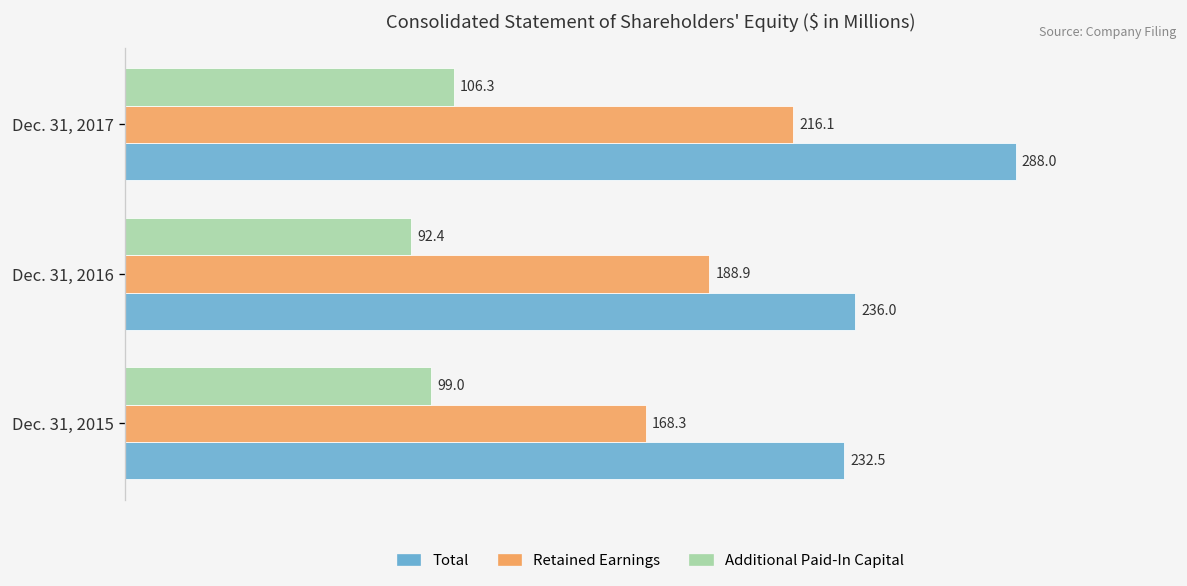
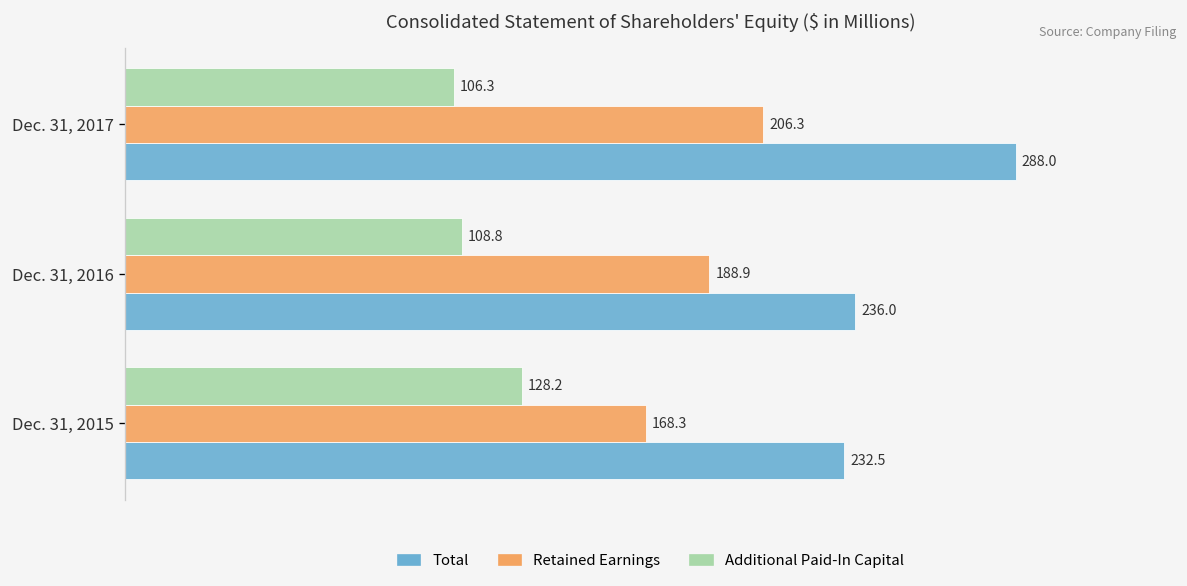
Retained Earnings, Dec. 31, 2017: 216.1 -> 206.3
Additional Paid-In Capital, Dec. 31, 2016: 92.4 -> 108.8
Additional Paid-In Capital, Dec. 31, 2015: 99.0 -> 128.2
